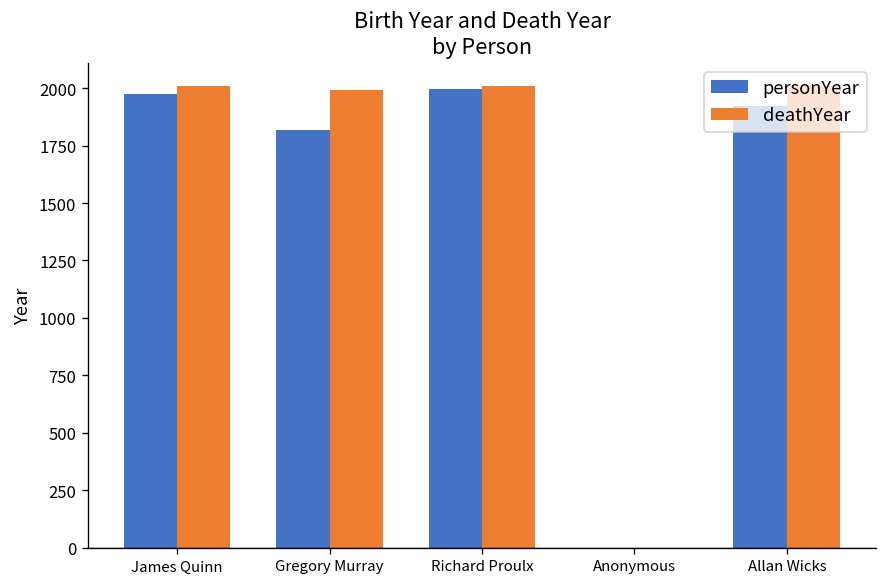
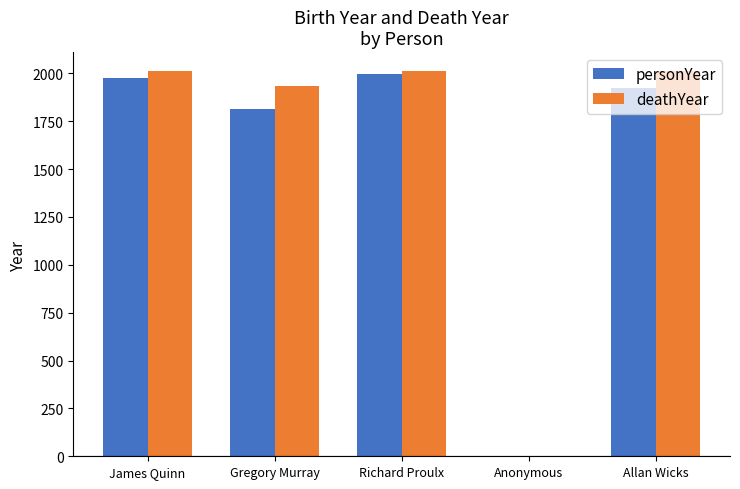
deathYear, Gregory Murray: 1990 -> 1940
